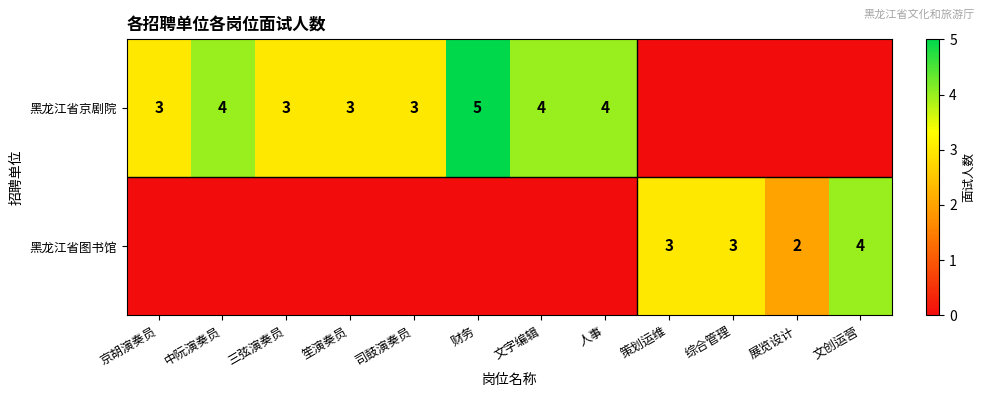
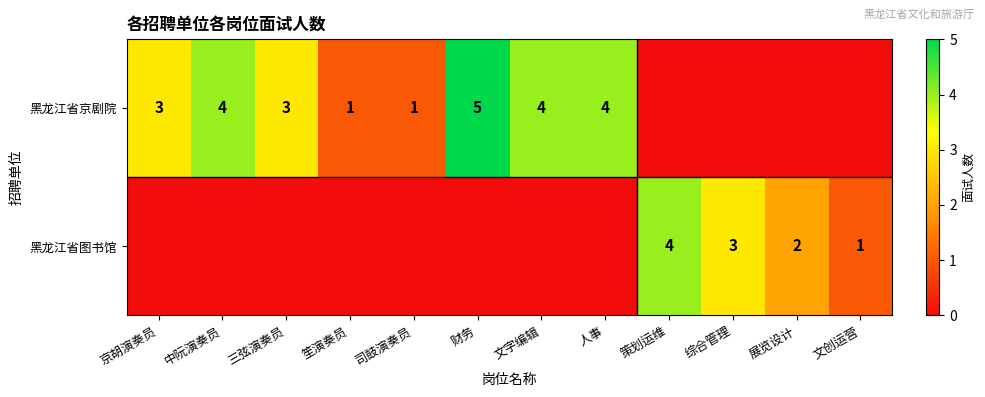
黑龙江省京剧院, 笙演奏员: 3 -> 1
黑龙江省京剧院, 司鼓演奏员: 3 -> 1
黑龙江省图书馆, 策划运维: 3 -> 4
黑龙江省图书馆, 文创运营: 4 -> 1
